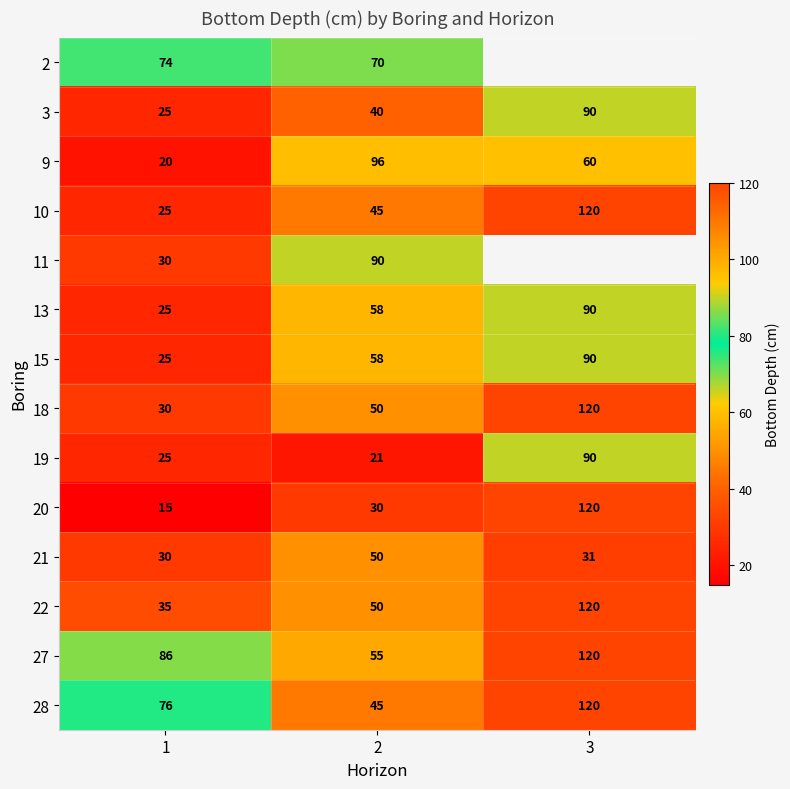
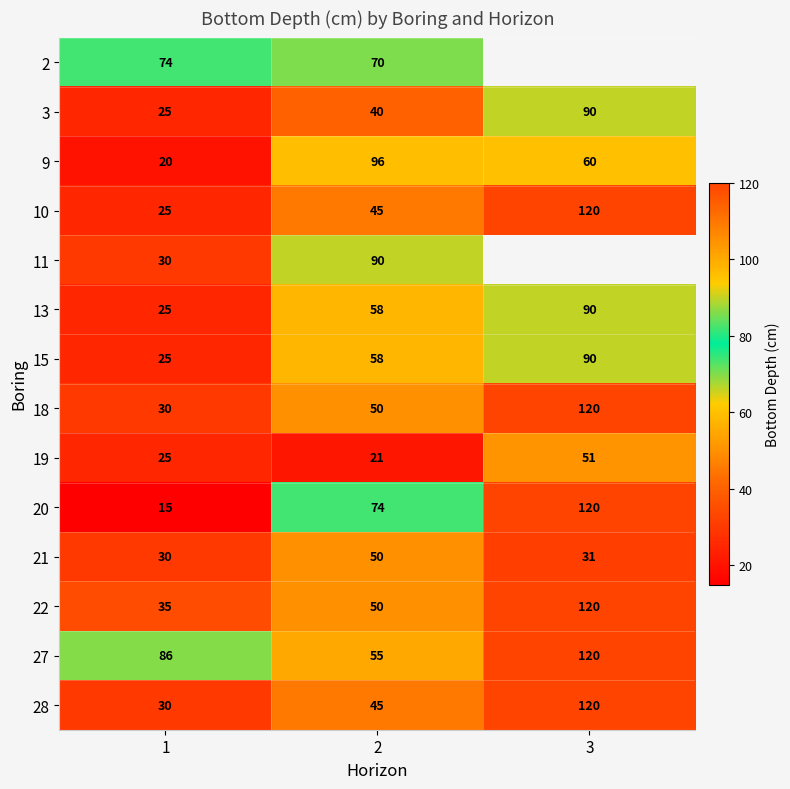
19, 3: 90 -> 51
20, 2: 30 -> 74
28, 1: 76 -> 30
